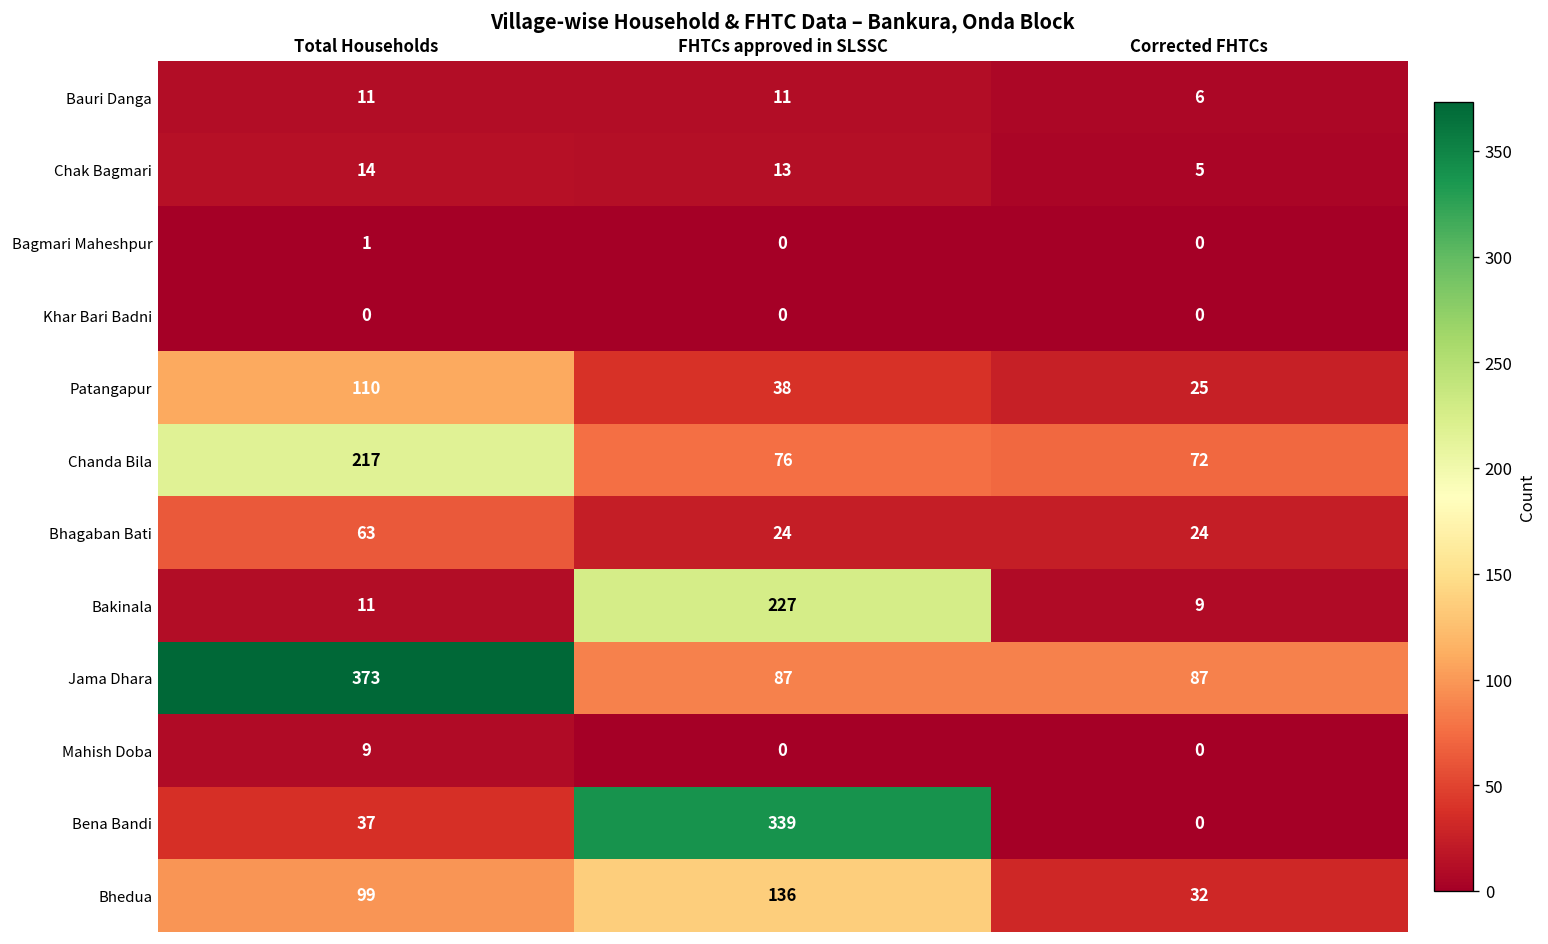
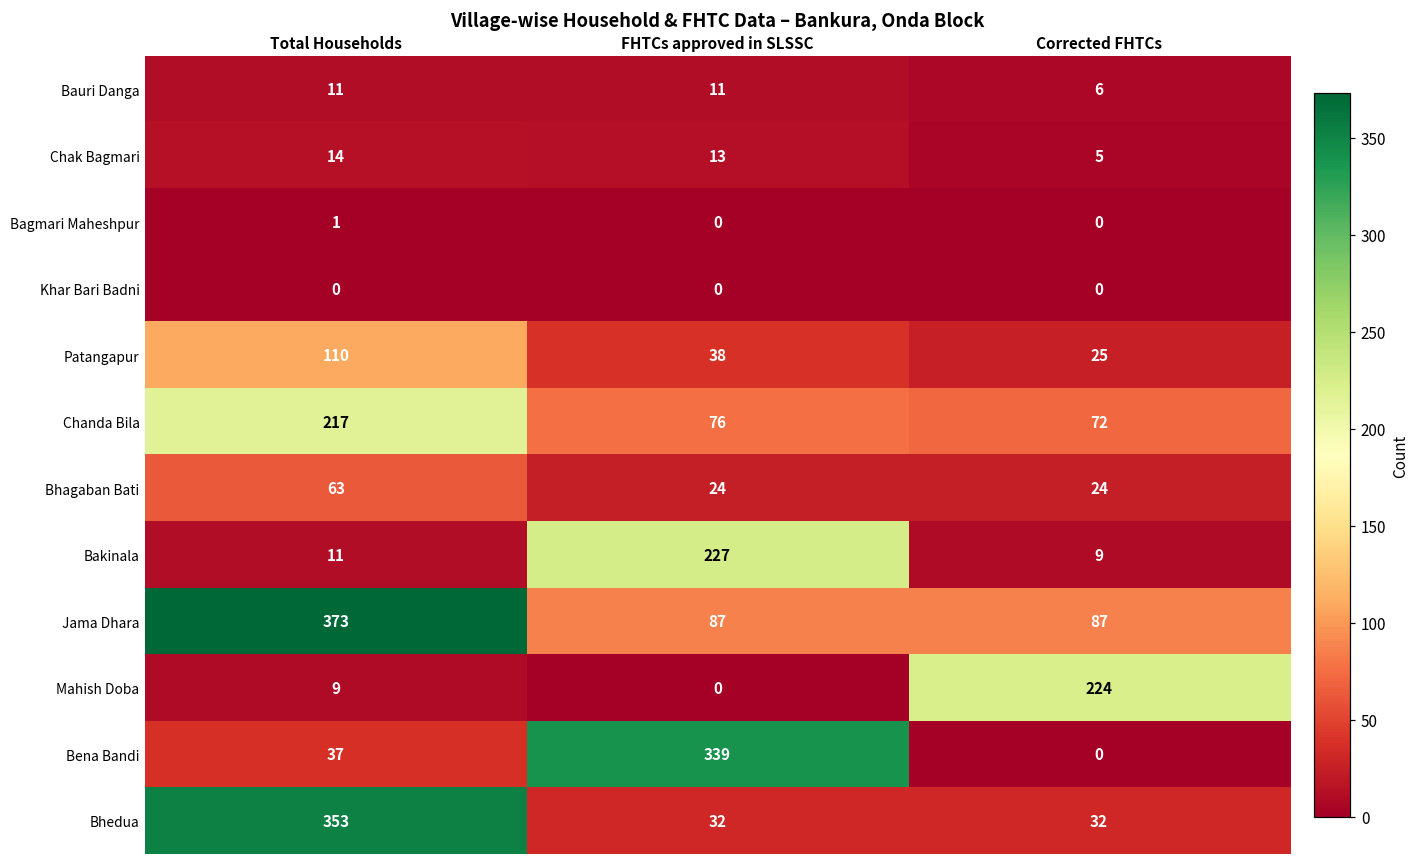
Mahish Doba, Corrected FHTCs: 0 -> 224
Bhedua, Total Households: 99 -> 353
Bhedua, FHTCs approved in SLSSC: 136 -> 32
